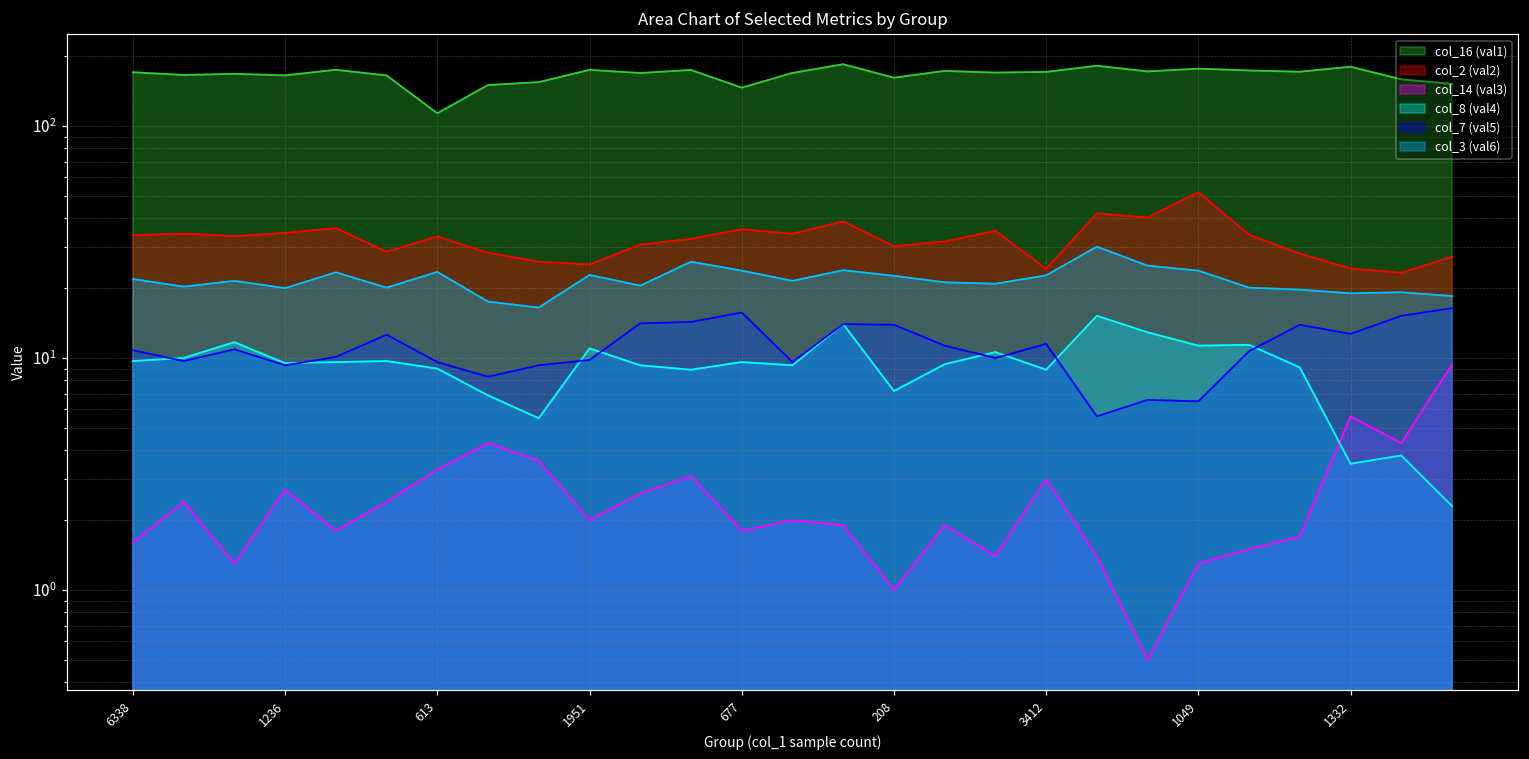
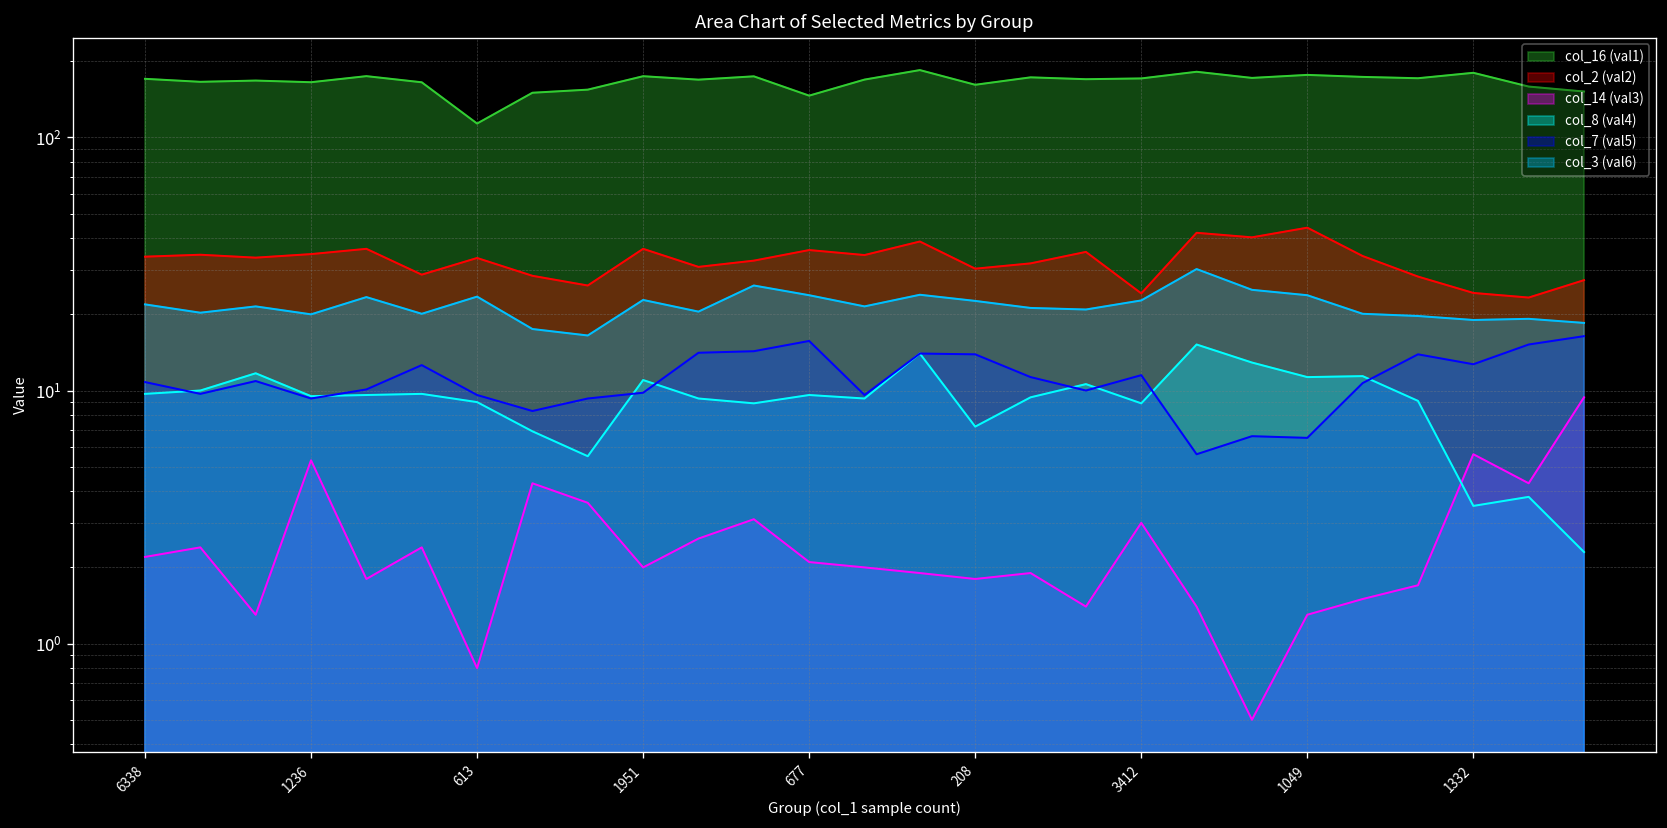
col_14 (val3), 6338: 1.6 -> 2.2
col_14 (val3), 1236: 2.7 -> 5.3
col_14 (val3), 613: 3.3 -> 0.8
col_2 (val2), 1951: 25 -> 36
col_14 (val3), 677: 1.8 -> 2.1
col_14 (val3), 208: 1.0 -> 1.8
col_2 (val2), 1049: 52 -> 44
